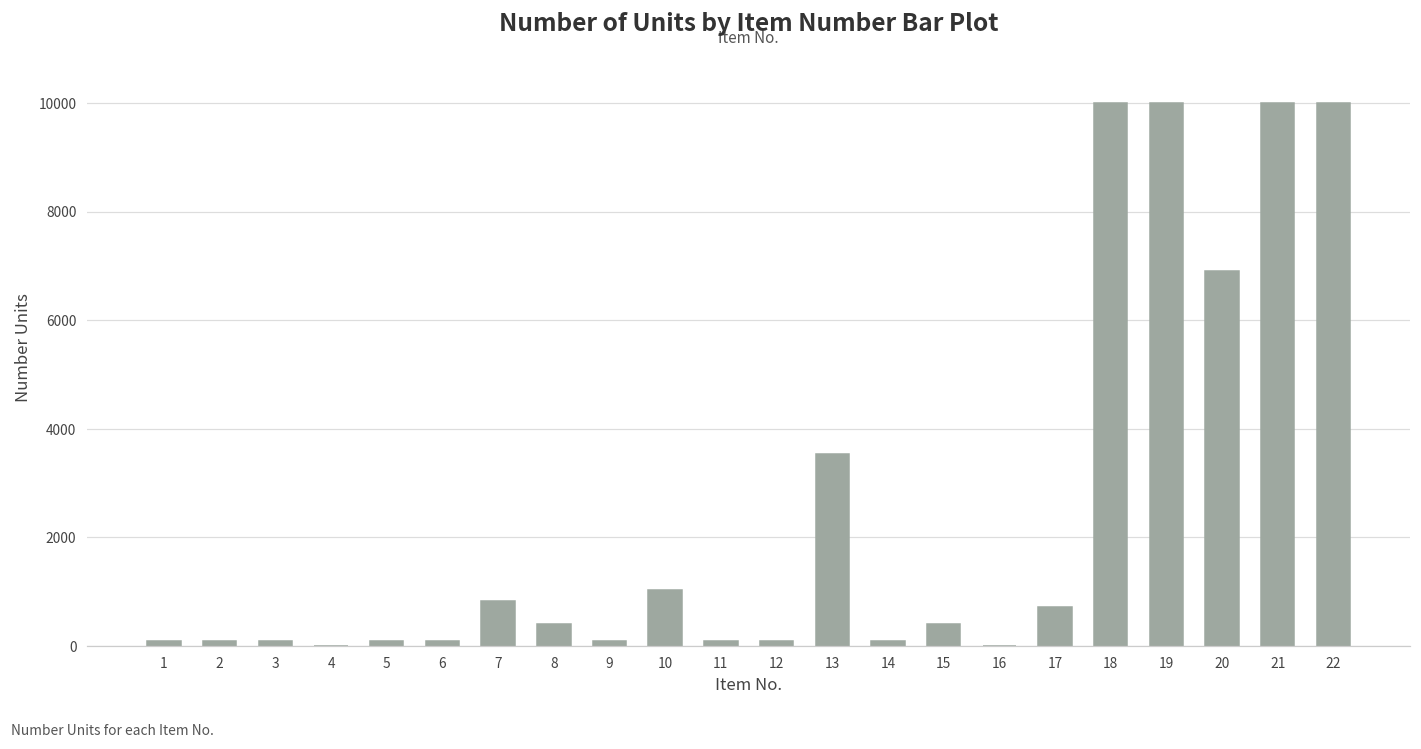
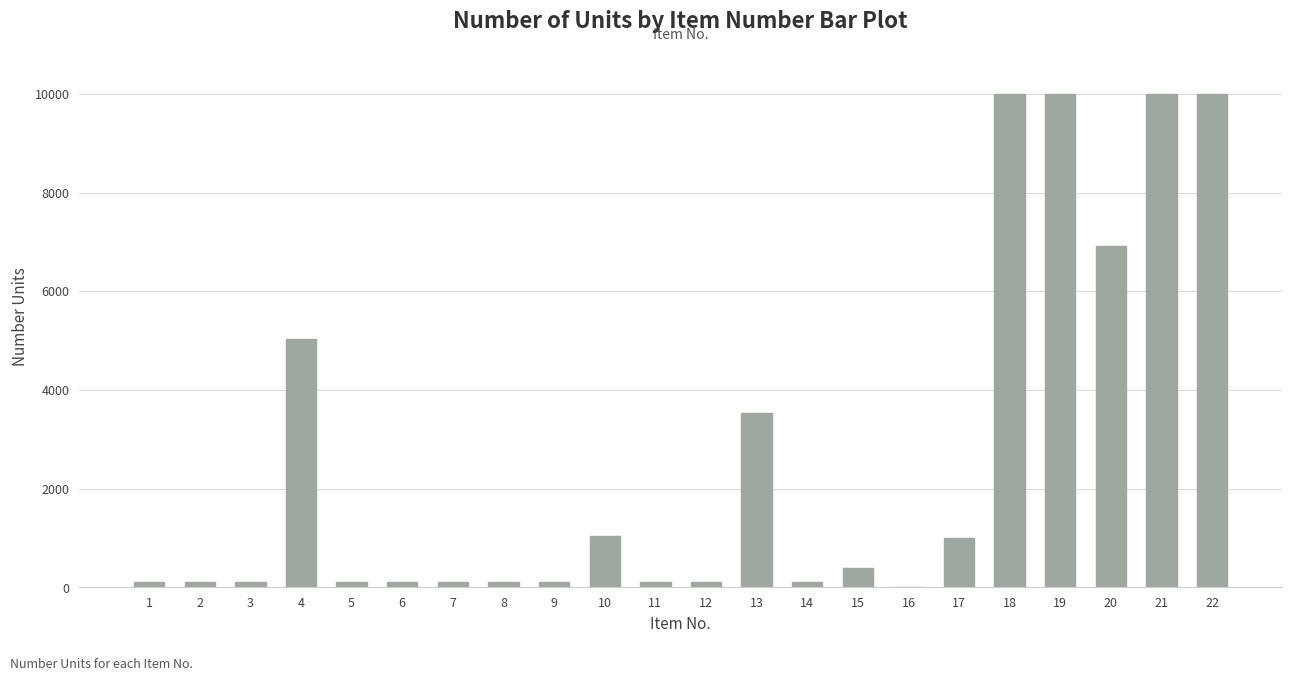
4: 0 -> 5000
7: 800 -> 100
8: 400 -> 100
17: 700 -> 1000
